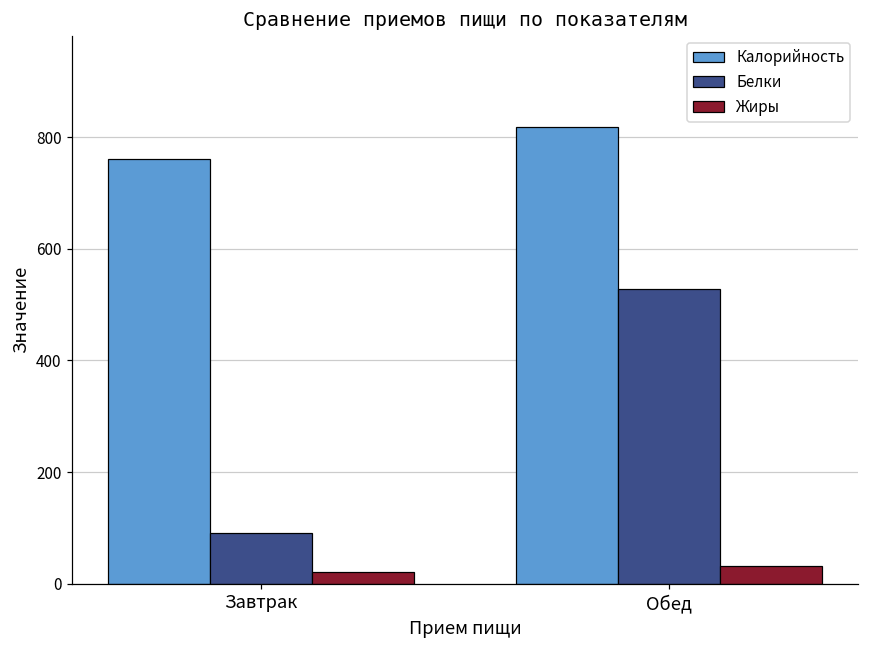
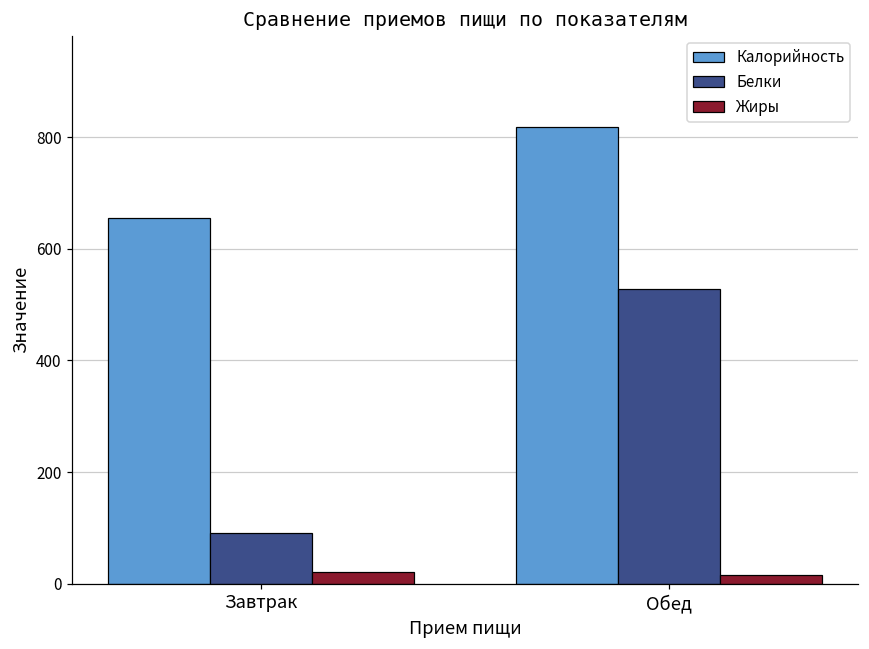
Калорийность, Завтрак: 760 -> 650
Жиры, Обед: 30 -> 20
